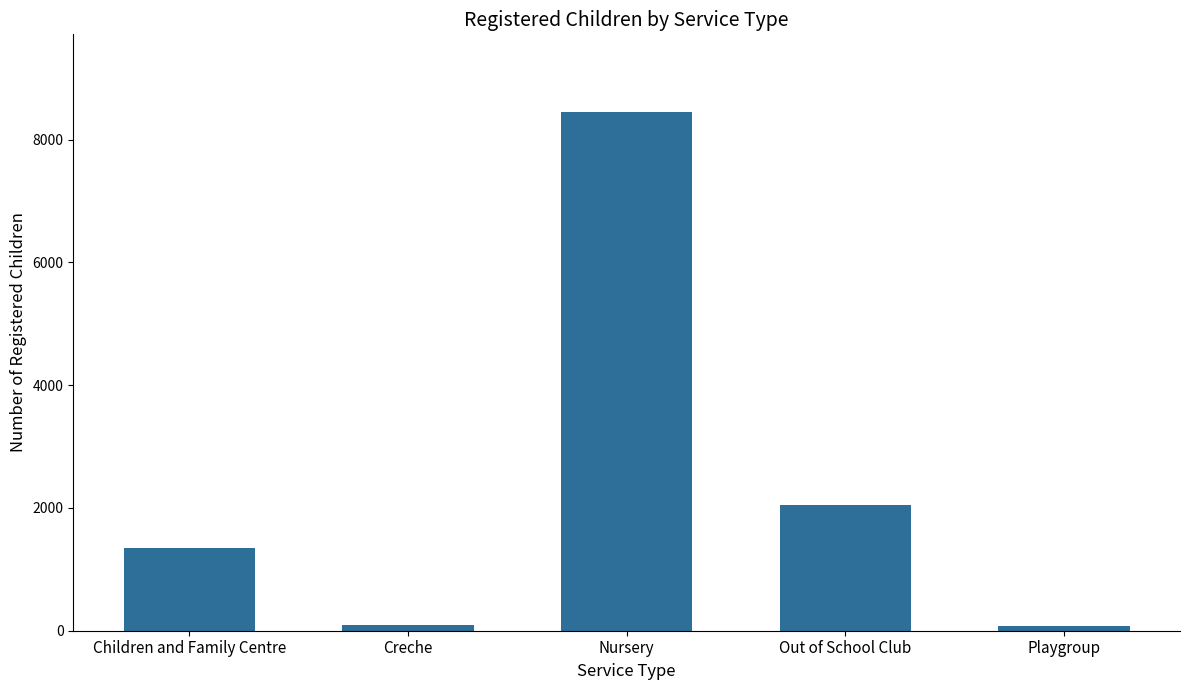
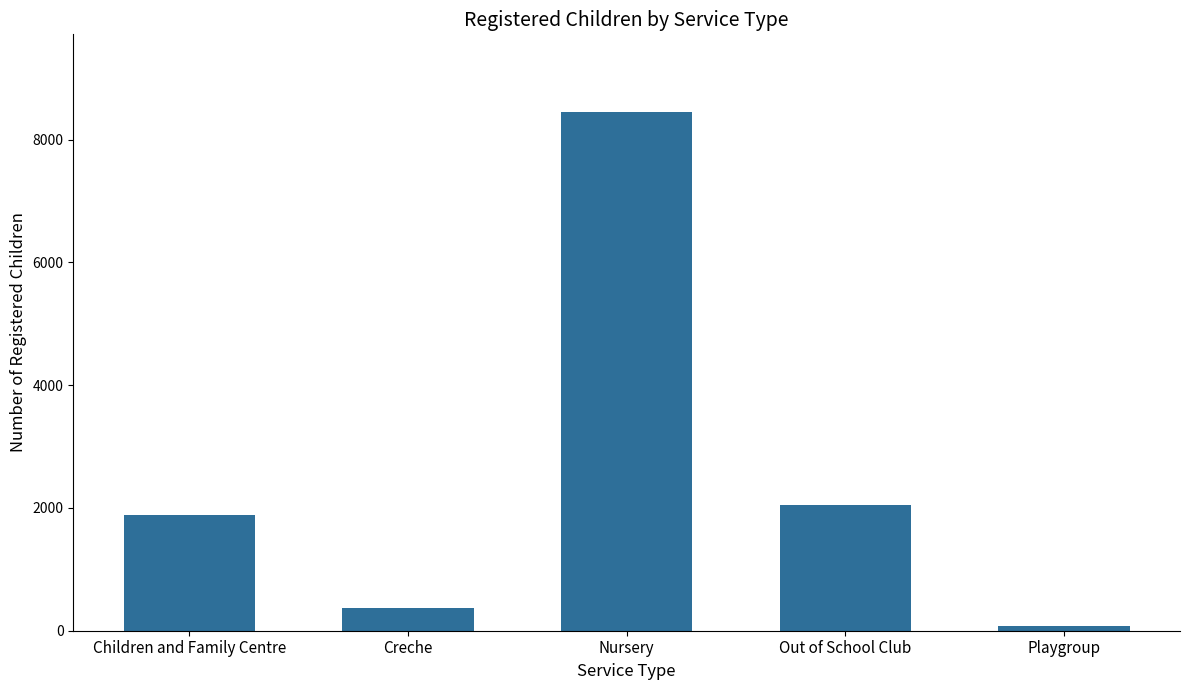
Children and Family Centre: 1400 -> 1900
Creche: 100 -> 400
